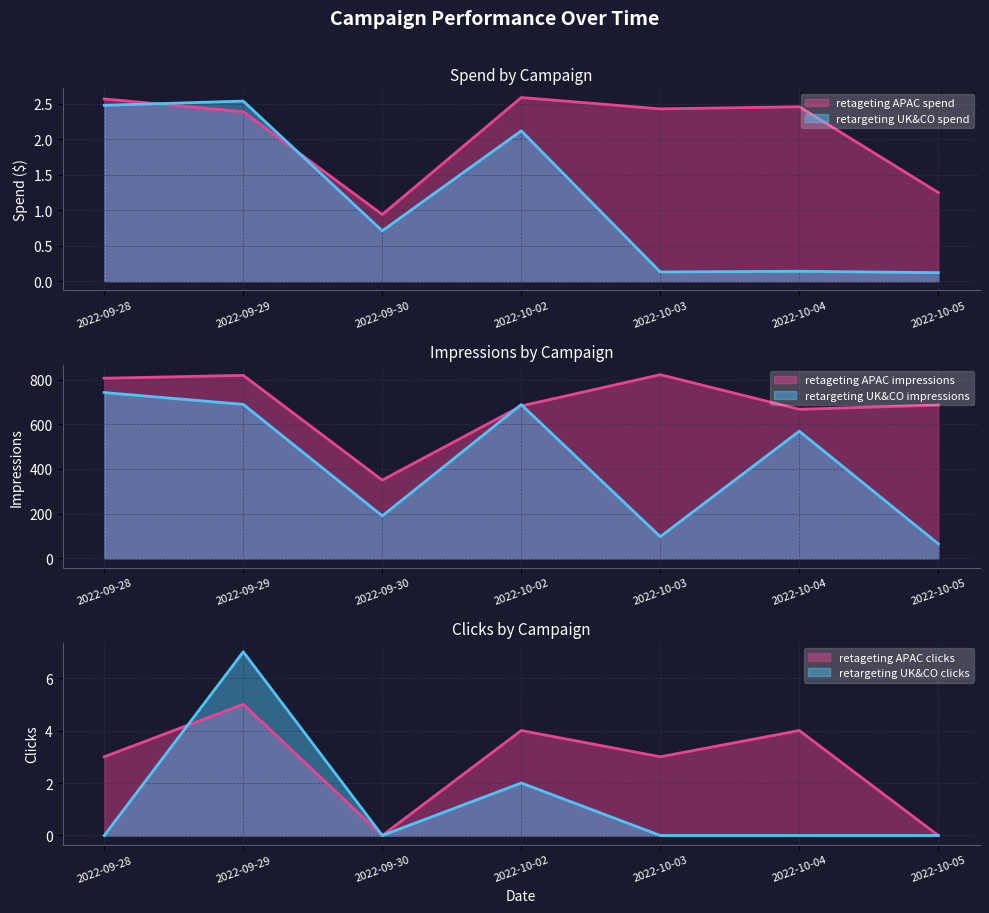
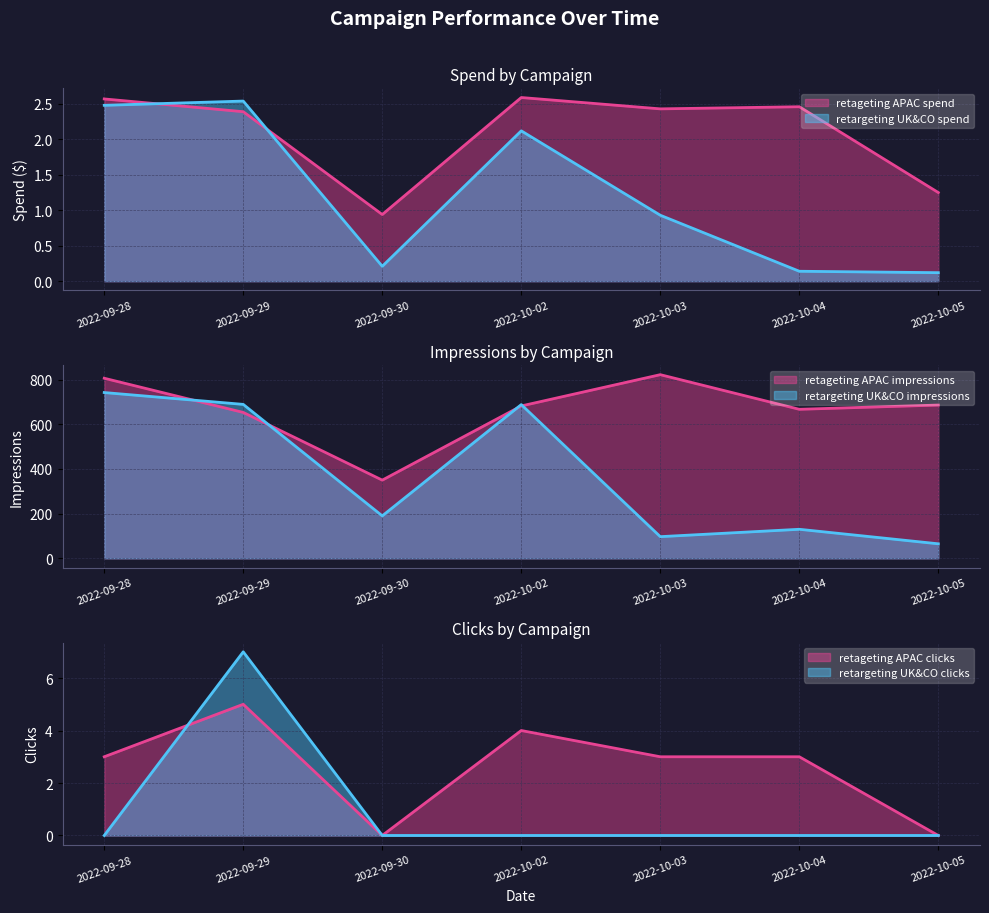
Spend by Campaign, retargeting UK&CO spend, 2022-09-30: 0.7 -> 0.2
Spend by Campaign, retargeting UK&CO spend, 2022-10-03: 0.1 -> 0.9
Impressions by Campaign, retageting APAC impressions, 2022-09-29: 820 -> 650
Impressions by Campaign, retargeting UK&CO impressions, 2022-10-04: 570 -> 130
Clicks by Campaign, retargeting UK&CO clicks, 2022-10-02: 2 -> 0
Clicks by Campaign, retageting APAC clicks, 2022-10-04: 4 -> 3
